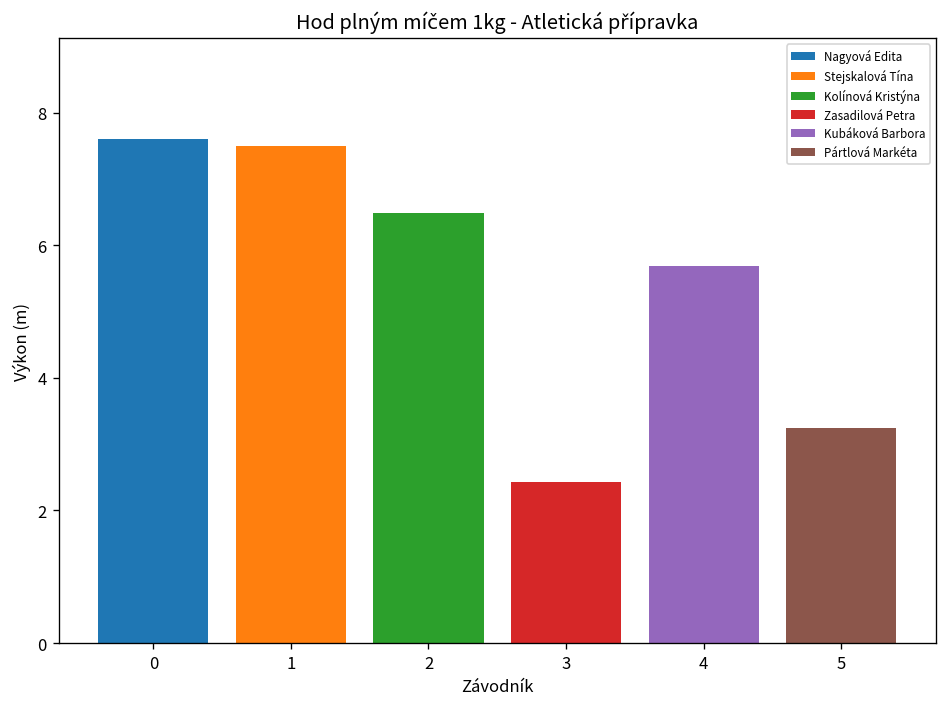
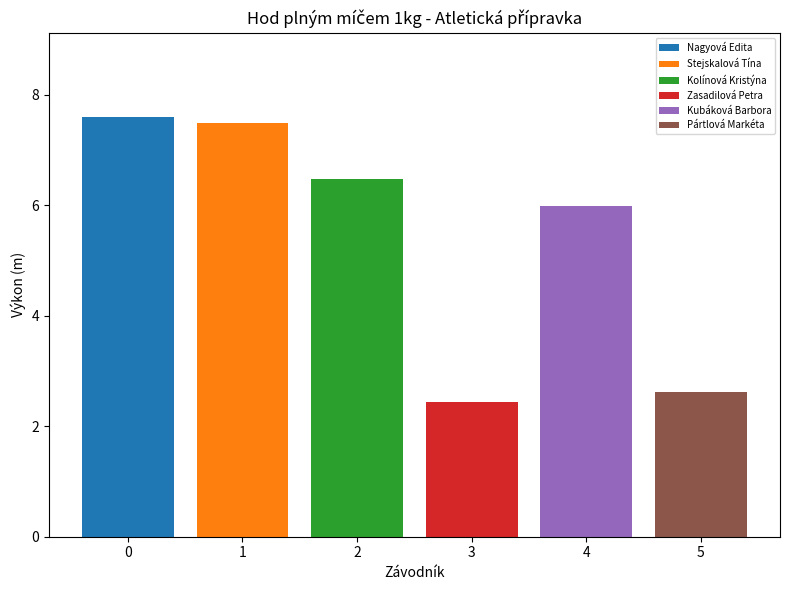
4: 5.7 -> 6.0
5: 3.3 -> 2.6
